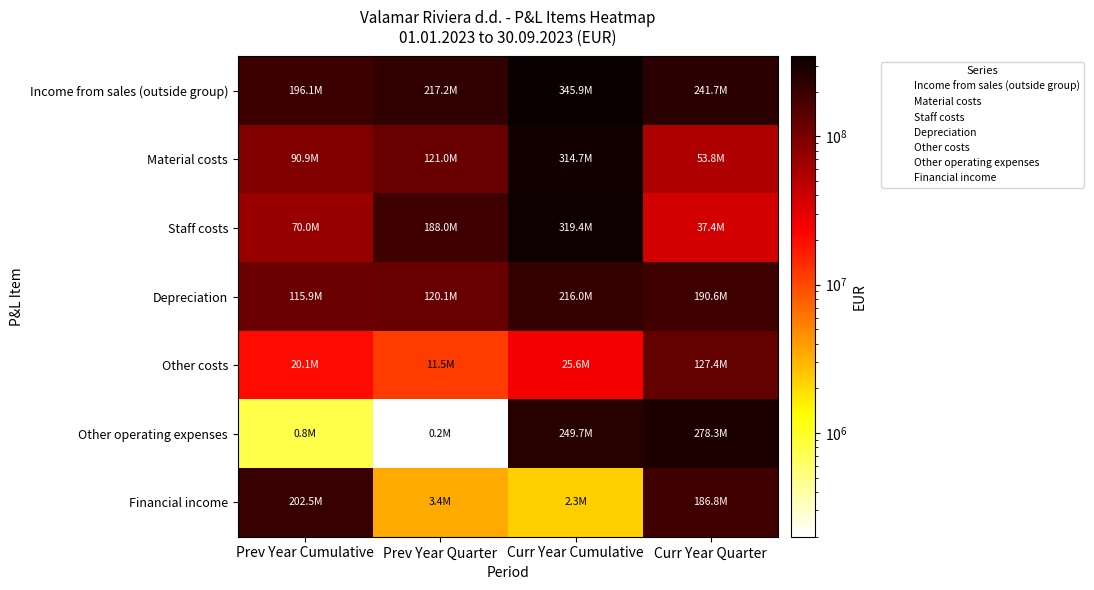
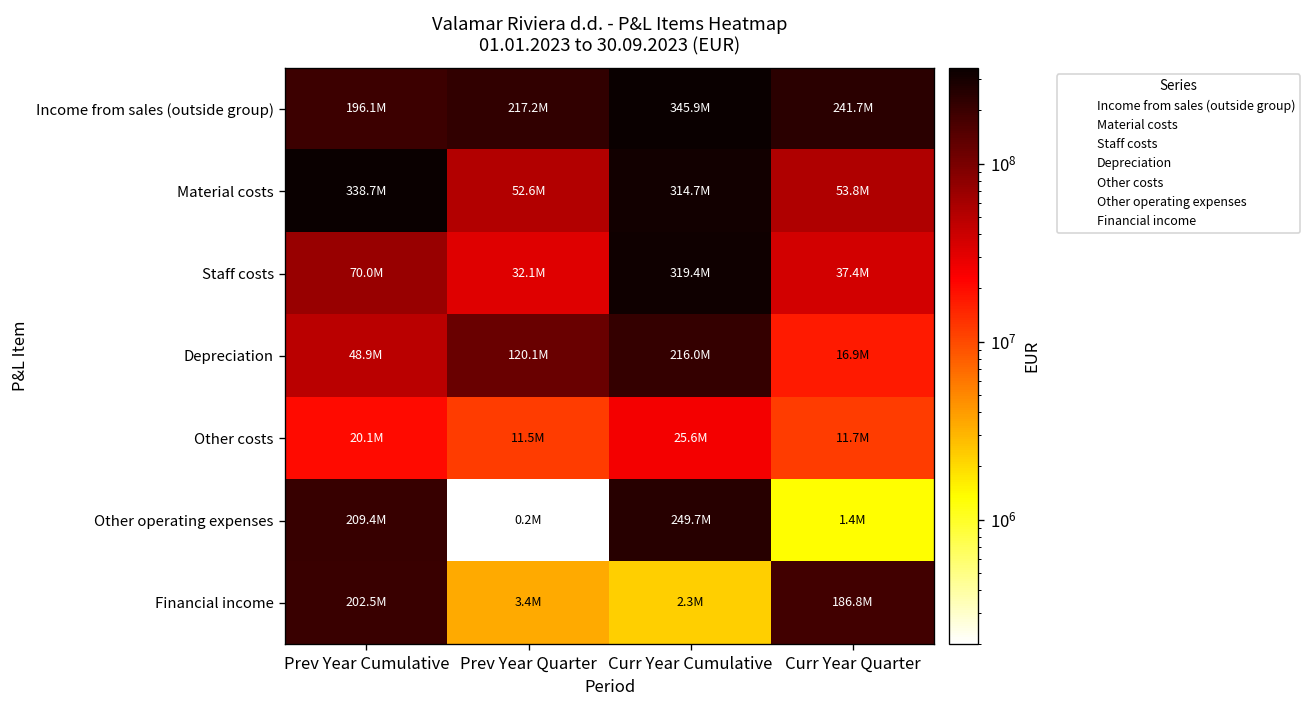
Material costs, Prev Year Cumulative: 90.9M -> 338.7M
Material costs, Prev Year Quarter: 121.0M -> 52.6M
Staff costs, Prev Year Quarter: 188.0M -> 32.1M
Depreciation, Prev Year Cumulative: 115.9M -> 48.9M
Depreciation, Curr Year Quarter: 190.6M -> 16.9M
Other costs, Curr Year Quarter: 127.4M -> 11.7M
Other operating expenses, Prev Year Cumulative: 0.8M -> 209.4M
Other operating expenses, Curr Year Quarter: 278.3M -> 1.4M
